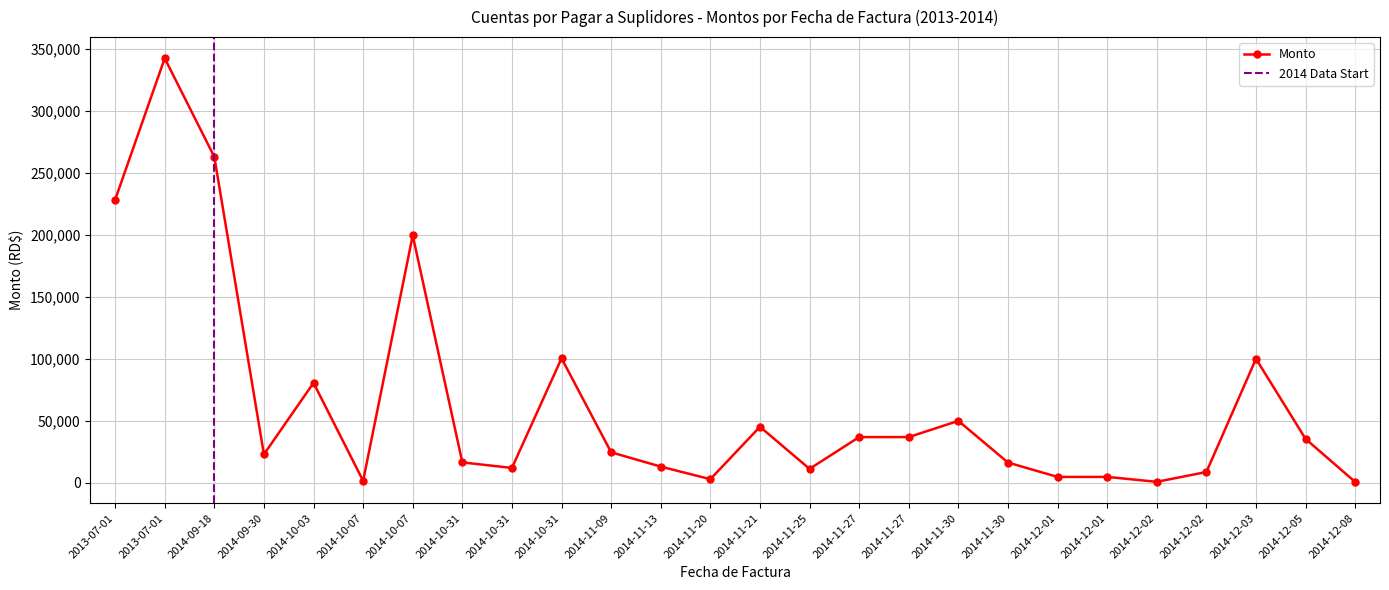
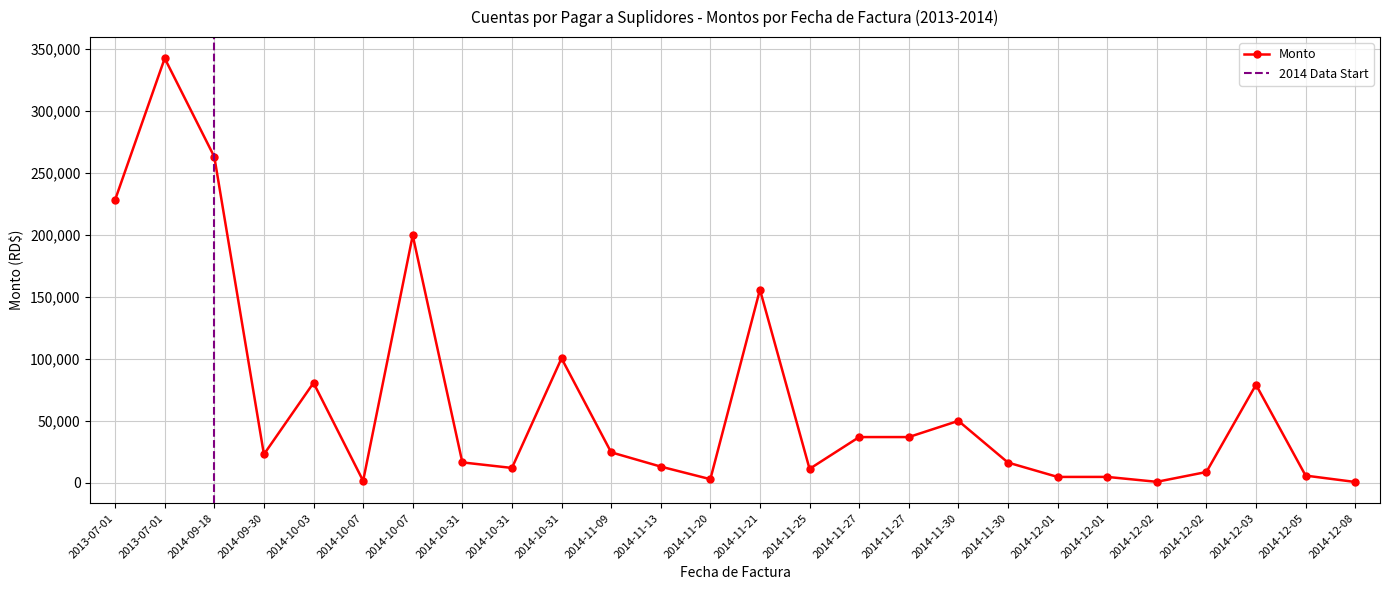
2014-11-21: 45,000 -> 156,000
2014-12-03: 100,000 -> 79,000
2014-12-05: 35,000 -> 6,000
